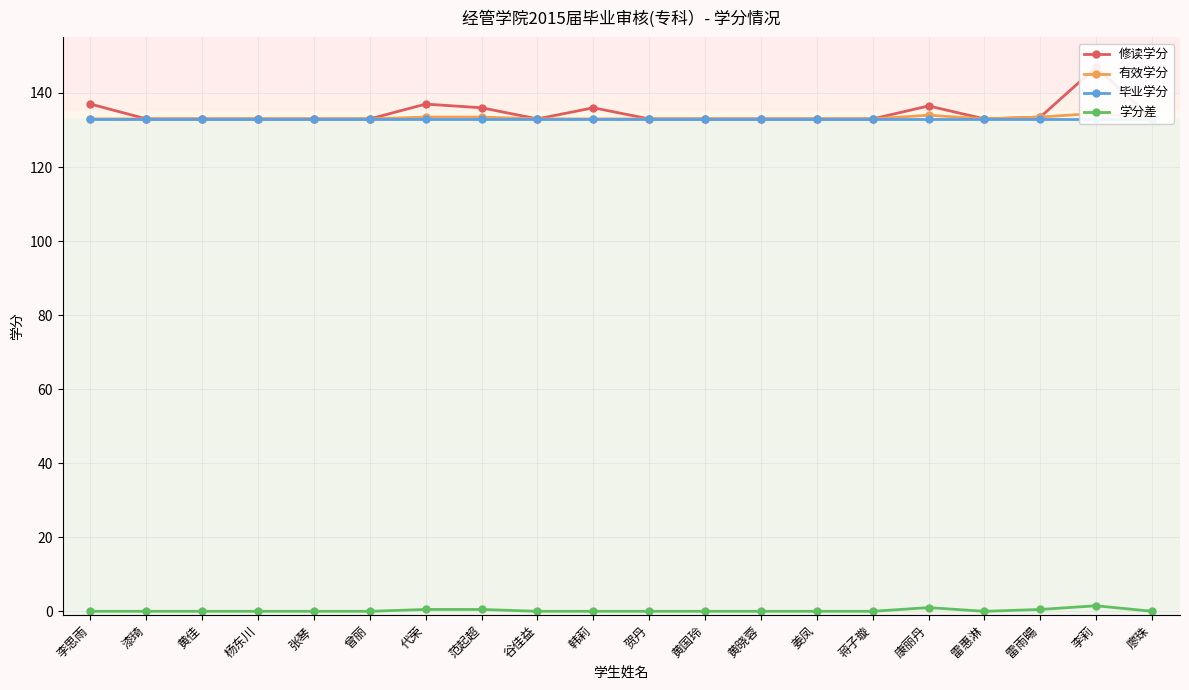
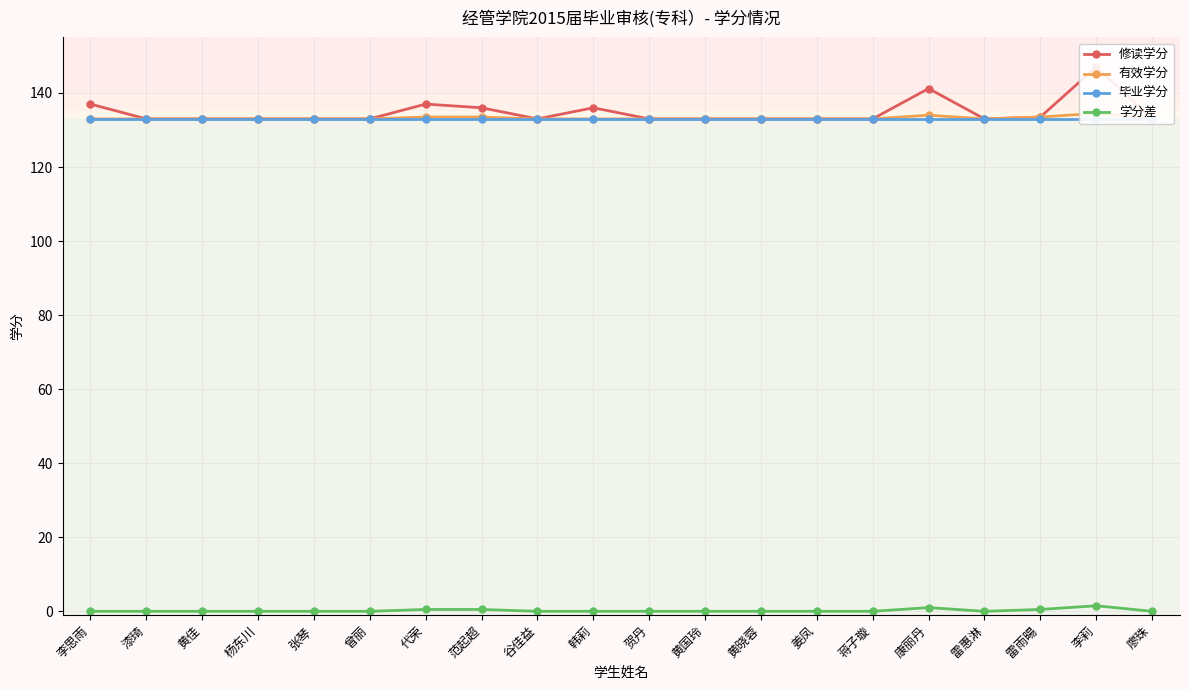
修读学分, 康丽丹: 137 -> 141
